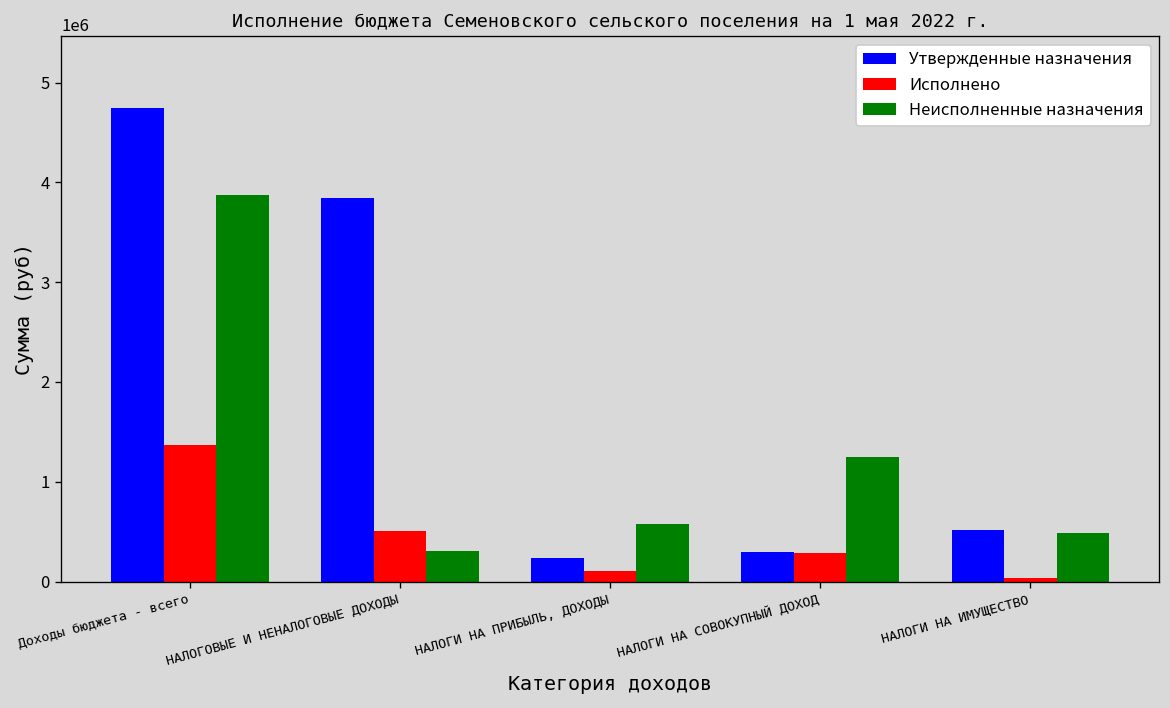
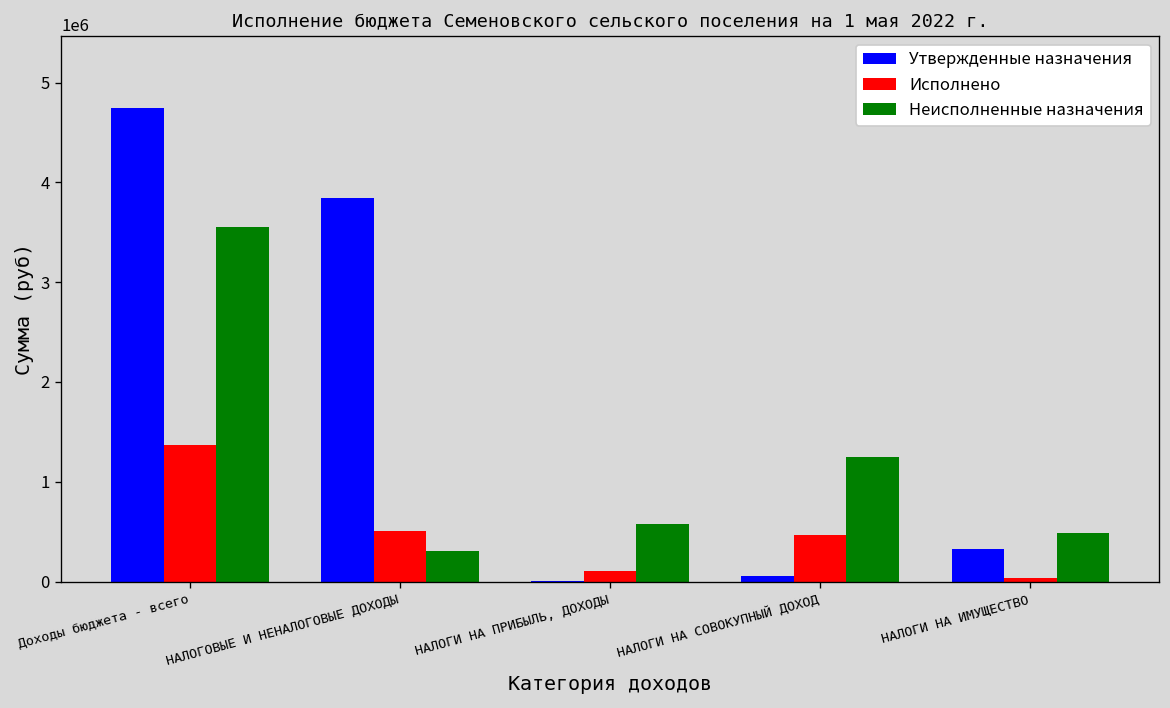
Неисполненные назначения, Доходы бюджета - всего: 3900000 -> 3600000
Утвержденные назначения, НАЛОГИ НА ПРИБЫЛЬ, ДОХОДЫ: 200000 -> 0
Утвержденные назначения, НАЛОГИ НА СОВОКУПНЫЙ ДОХОД: 300000 -> 100000
Исполнено, НАЛОГИ НА СОВОКУПНЫЙ ДОХОД: 300000 -> 500000
Утвержденные назначения, НАЛОГИ НА ИМУЩЕСТВО: 500000 -> 300000
